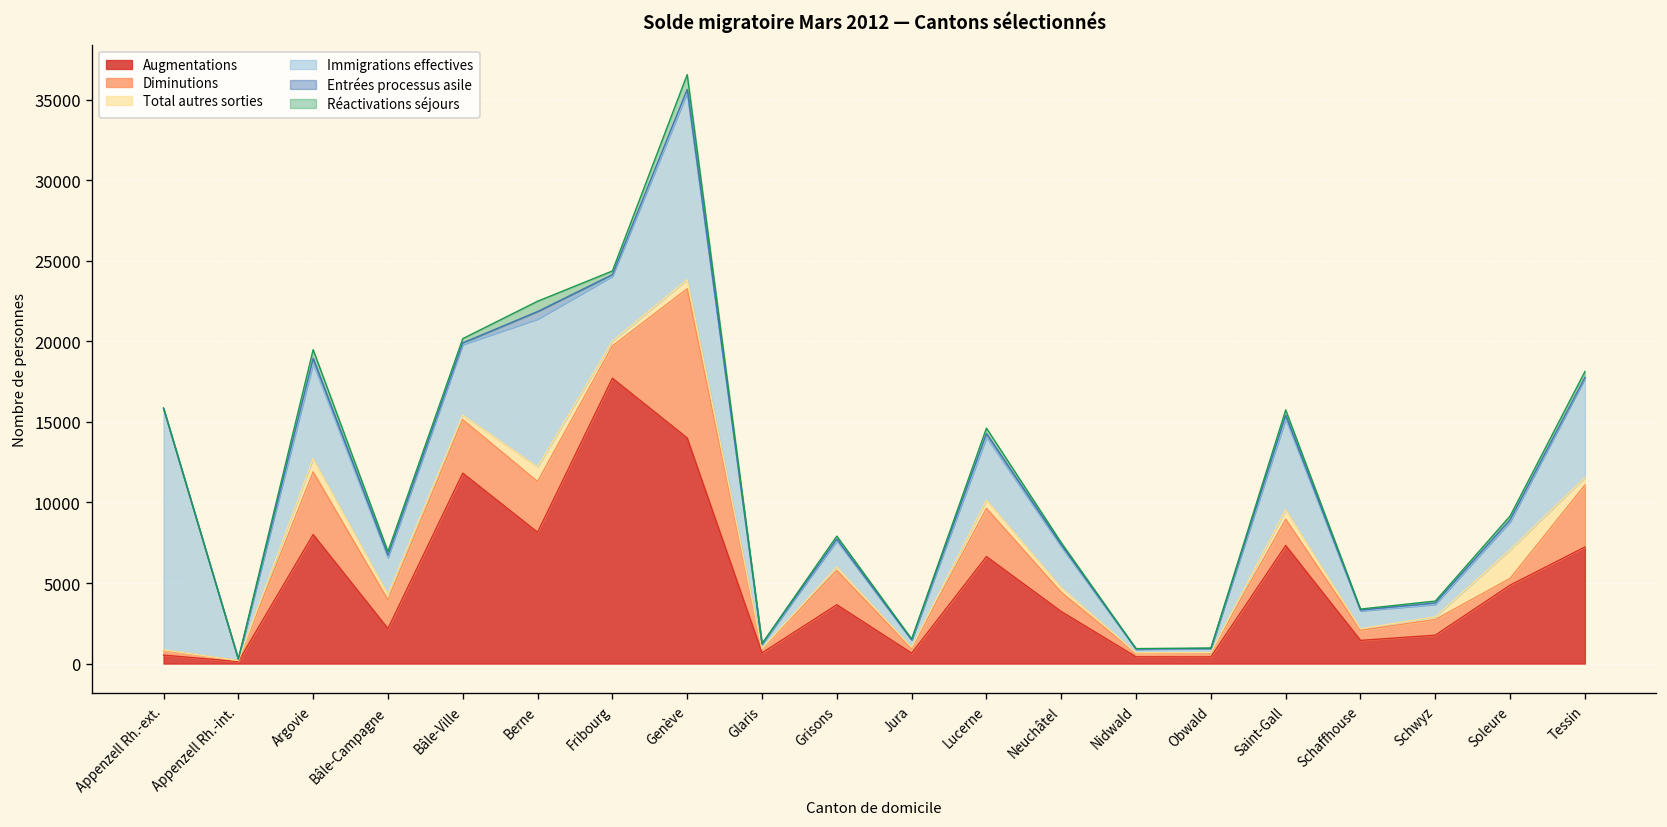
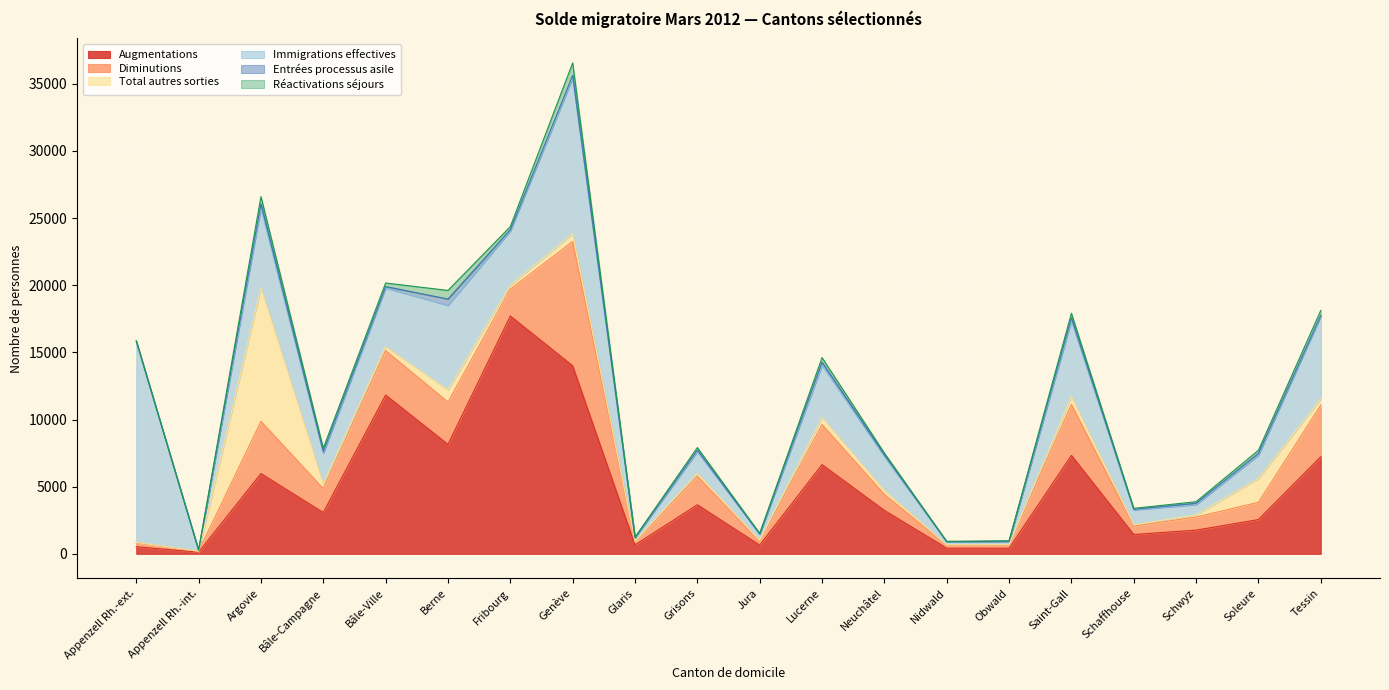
Augmentations, Argovie: 8000 -> 6000
Total autres sorties, Argovie: 800 -> 10000
Augmentations, Bâle-Campagne: 2200 -> 3100
Immigrations effectives, Berne: 9200 -> 6300
Diminutions, Saint-Gall: 1600 -> 3800
Augmentations, Soleure: 4900 -> 2600
Diminutions, Soleure: 400 -> 1300
